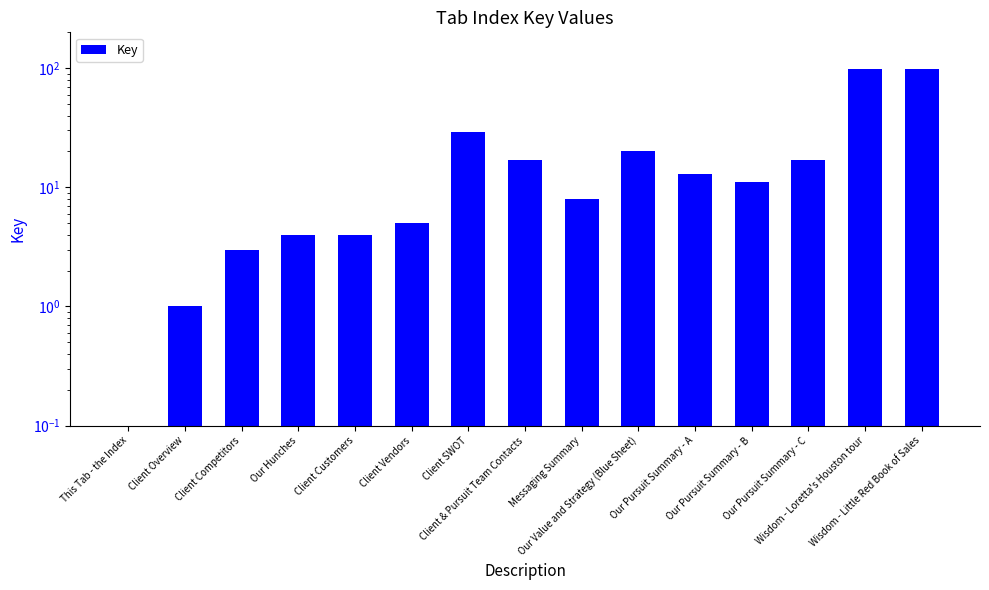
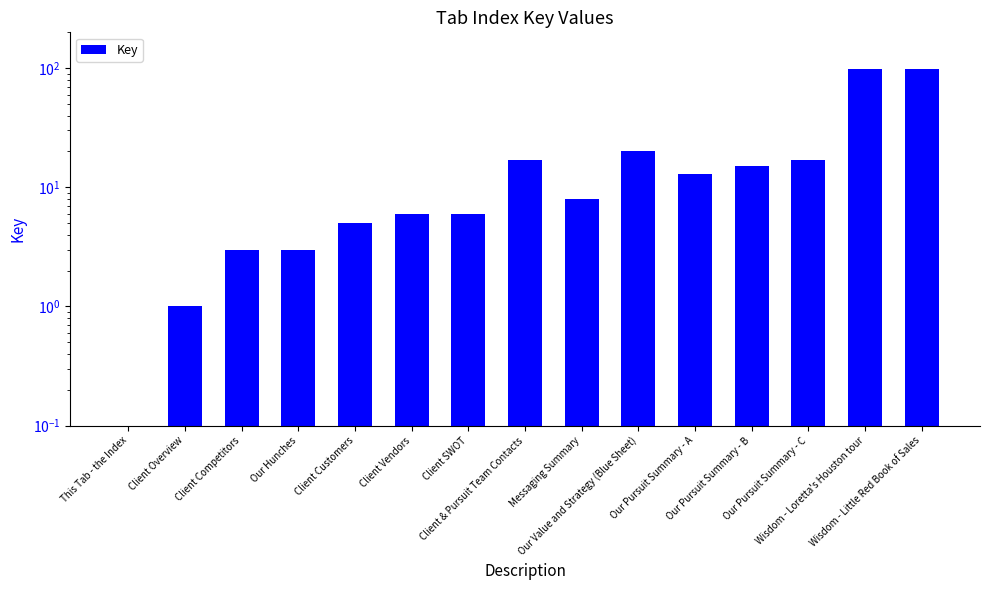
Our Hunches: 4 -> 3
Client Customers: 4 -> 5
Client Vendors: 5 -> 6
Client SWOT: 29 -> 6
Our Pursuit Summary - B: 11 -> 15
